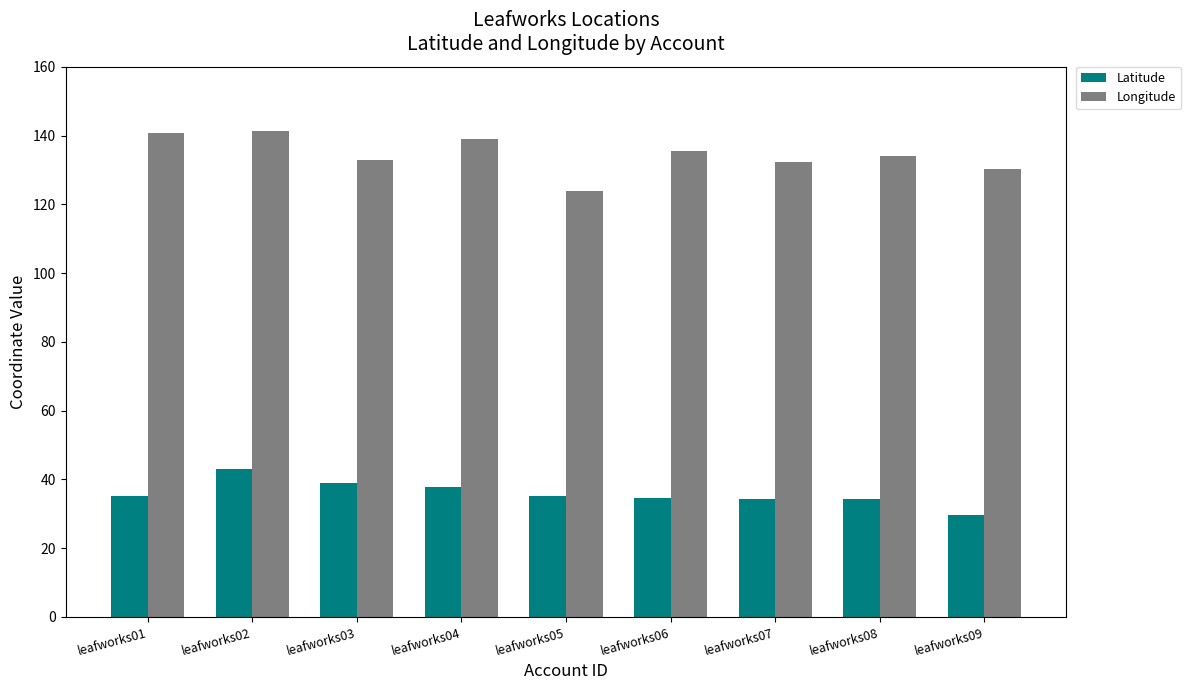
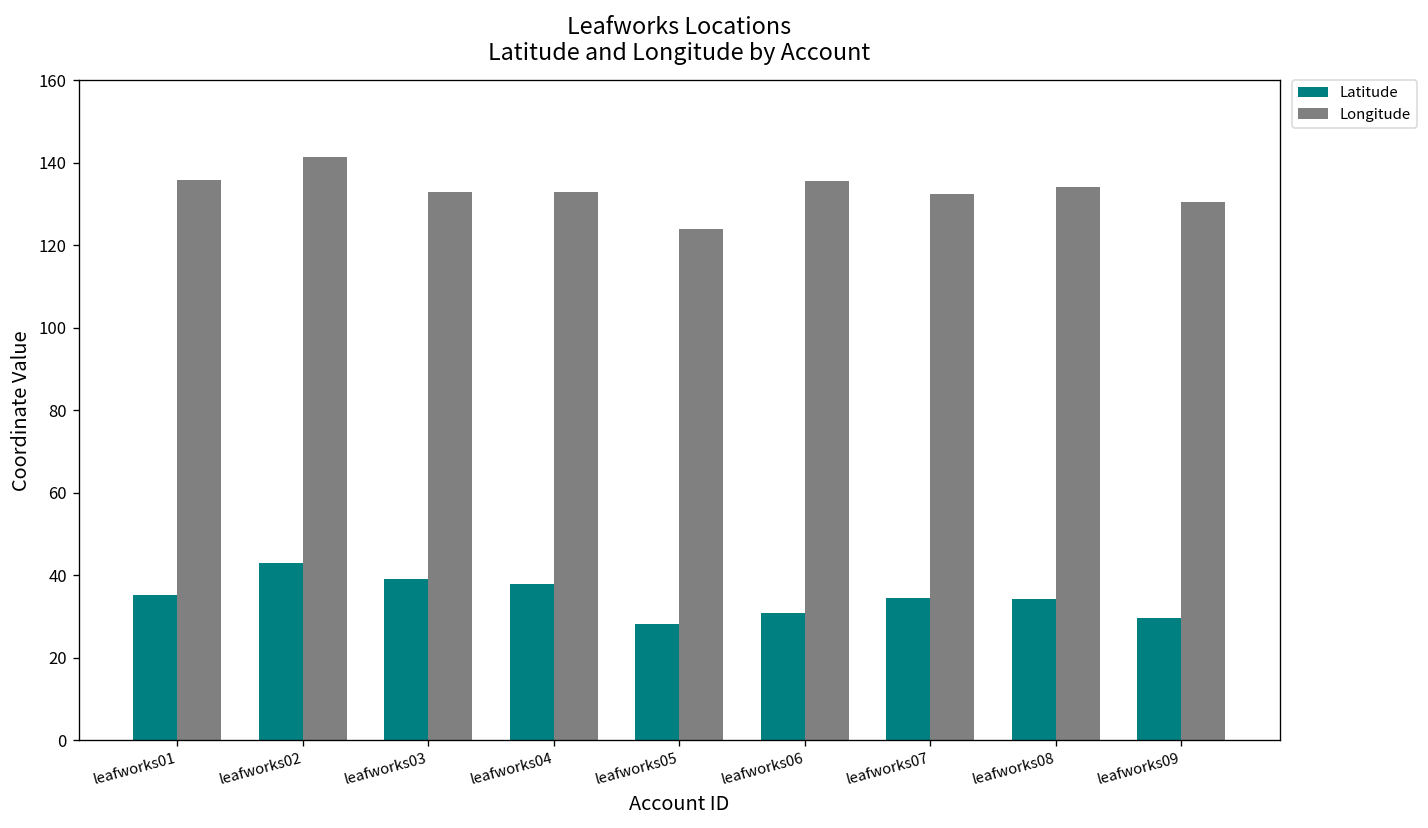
Longitude, leafworks01: 141 -> 136
Longitude, leafworks04: 139 -> 133
Latitude, leafworks05: 35 -> 28
Latitude, leafworks06: 35 -> 31
